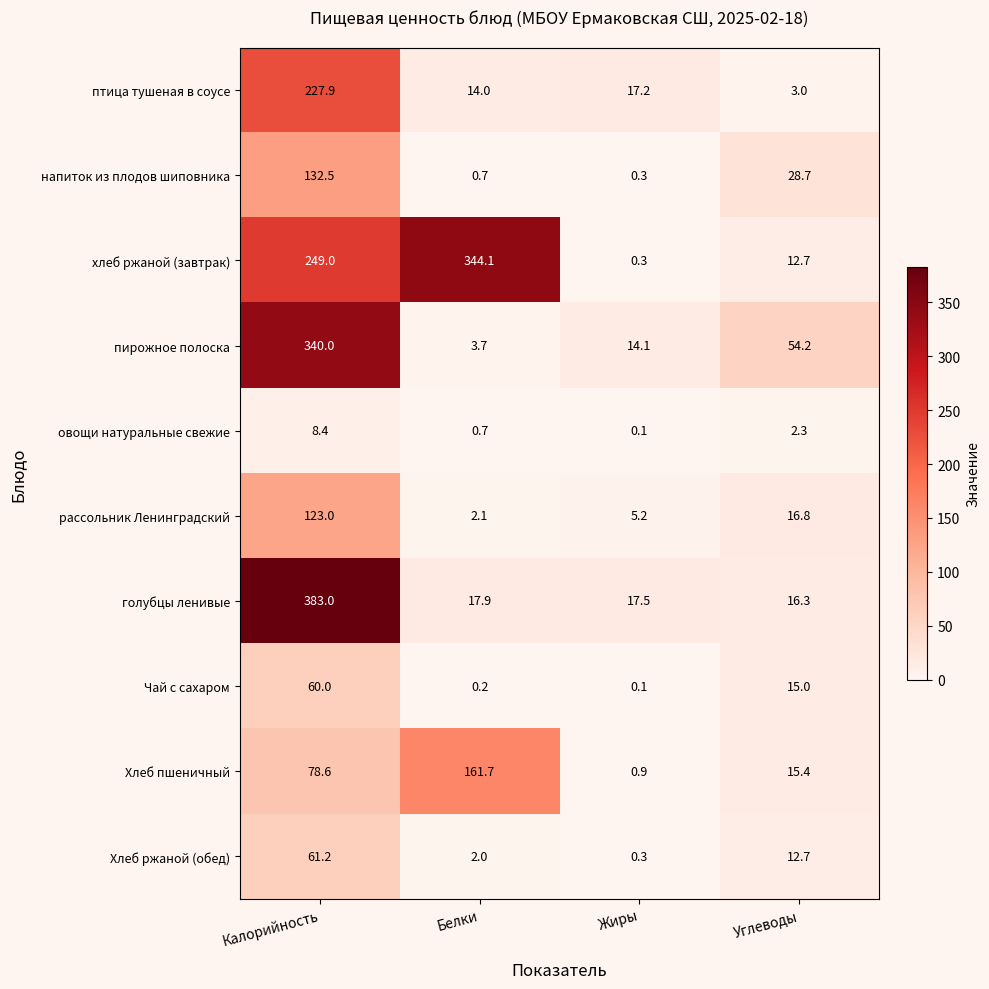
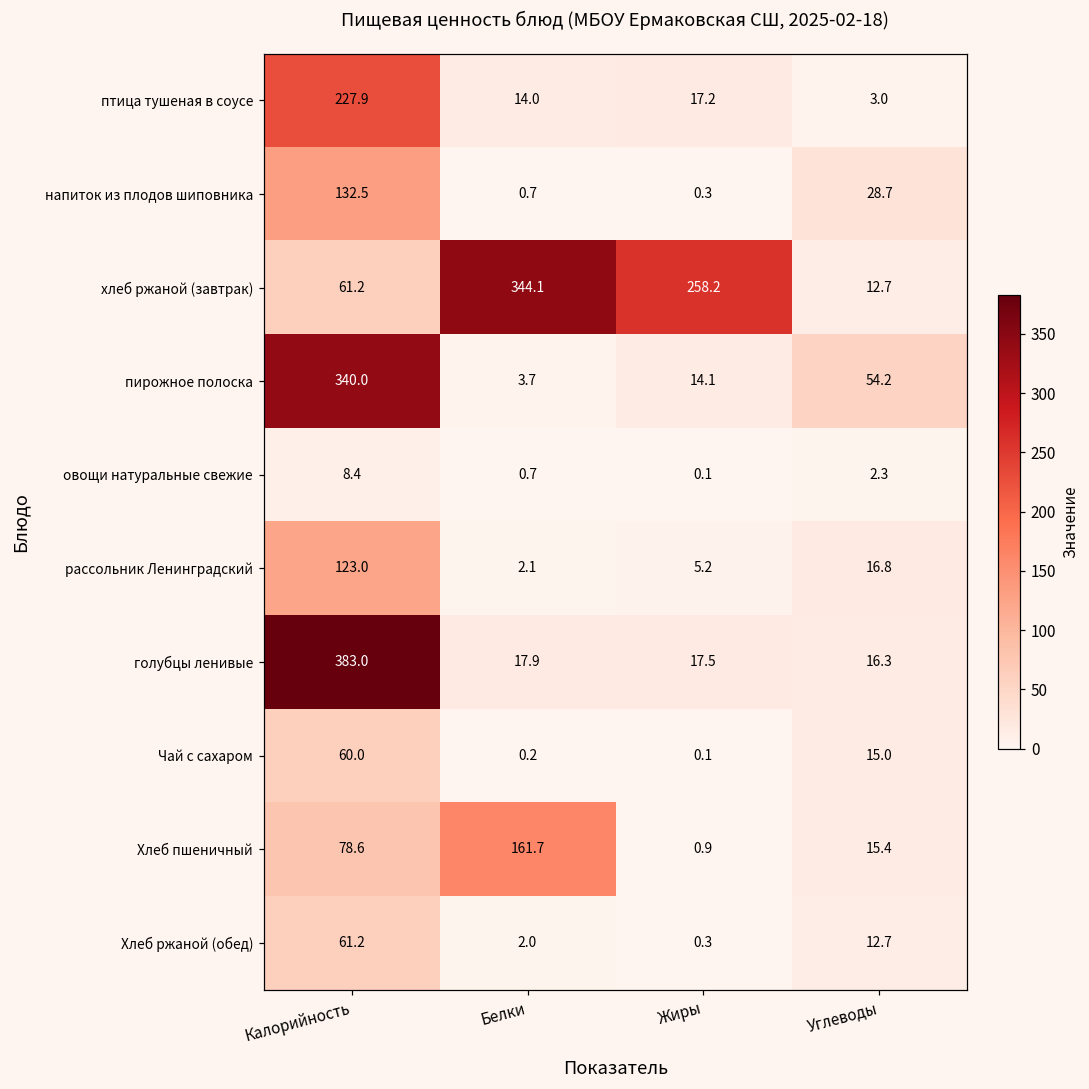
хлеб ржаной (завтрак), Калорийность: 249.0 -> 61.2
хлеб ржаной (завтрак), Жиры: 0.3 -> 258.2
